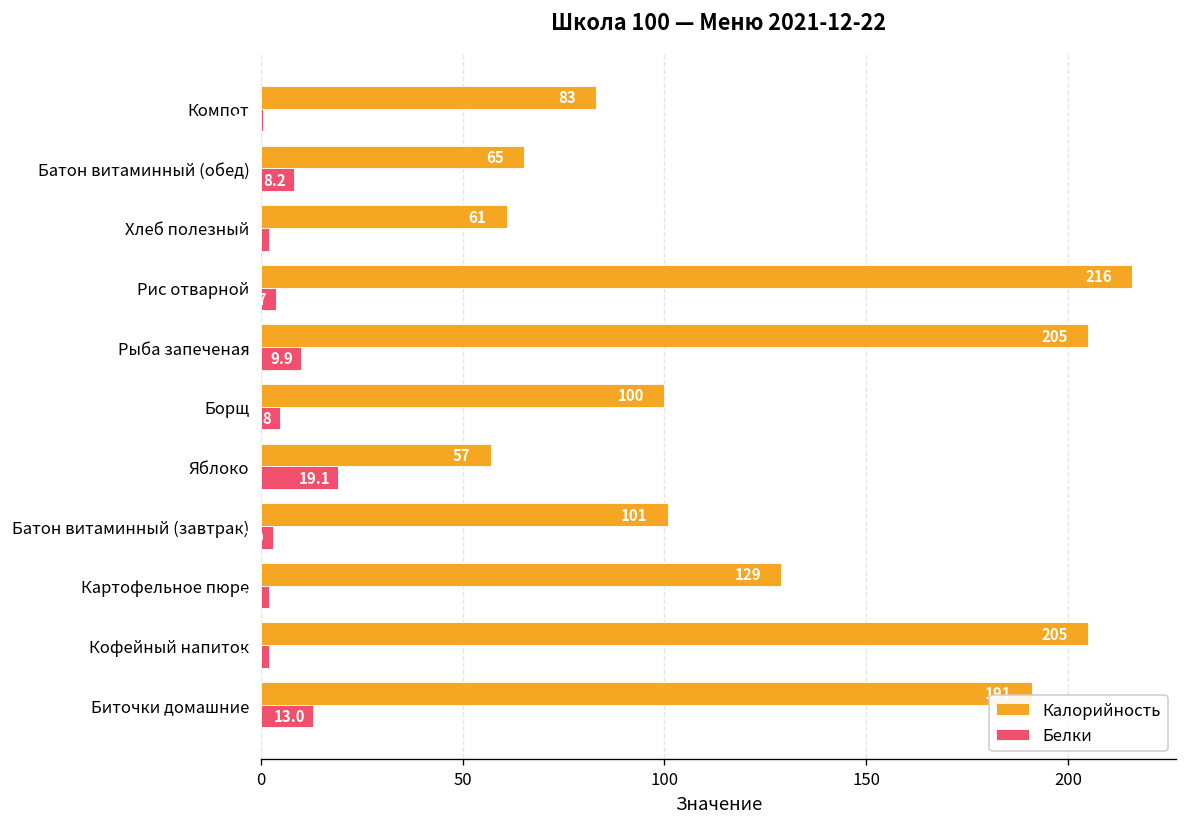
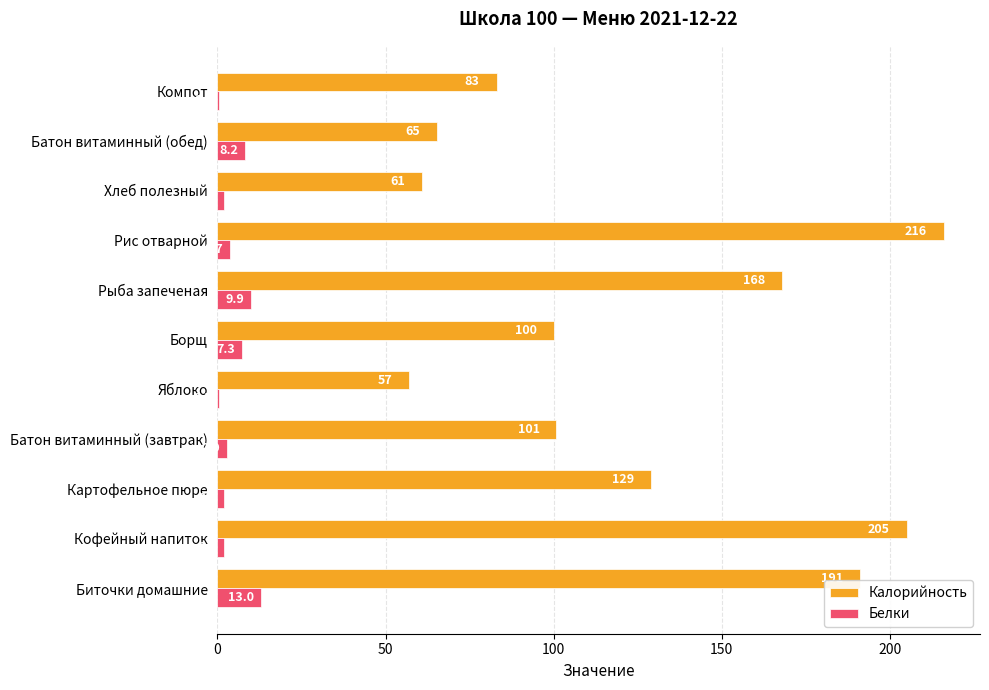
Калорийность, Рыба запеченая: 205 -> 168
Белки, Борщ: 5 -> 7
Белки, Яблоко: 19 -> 1
